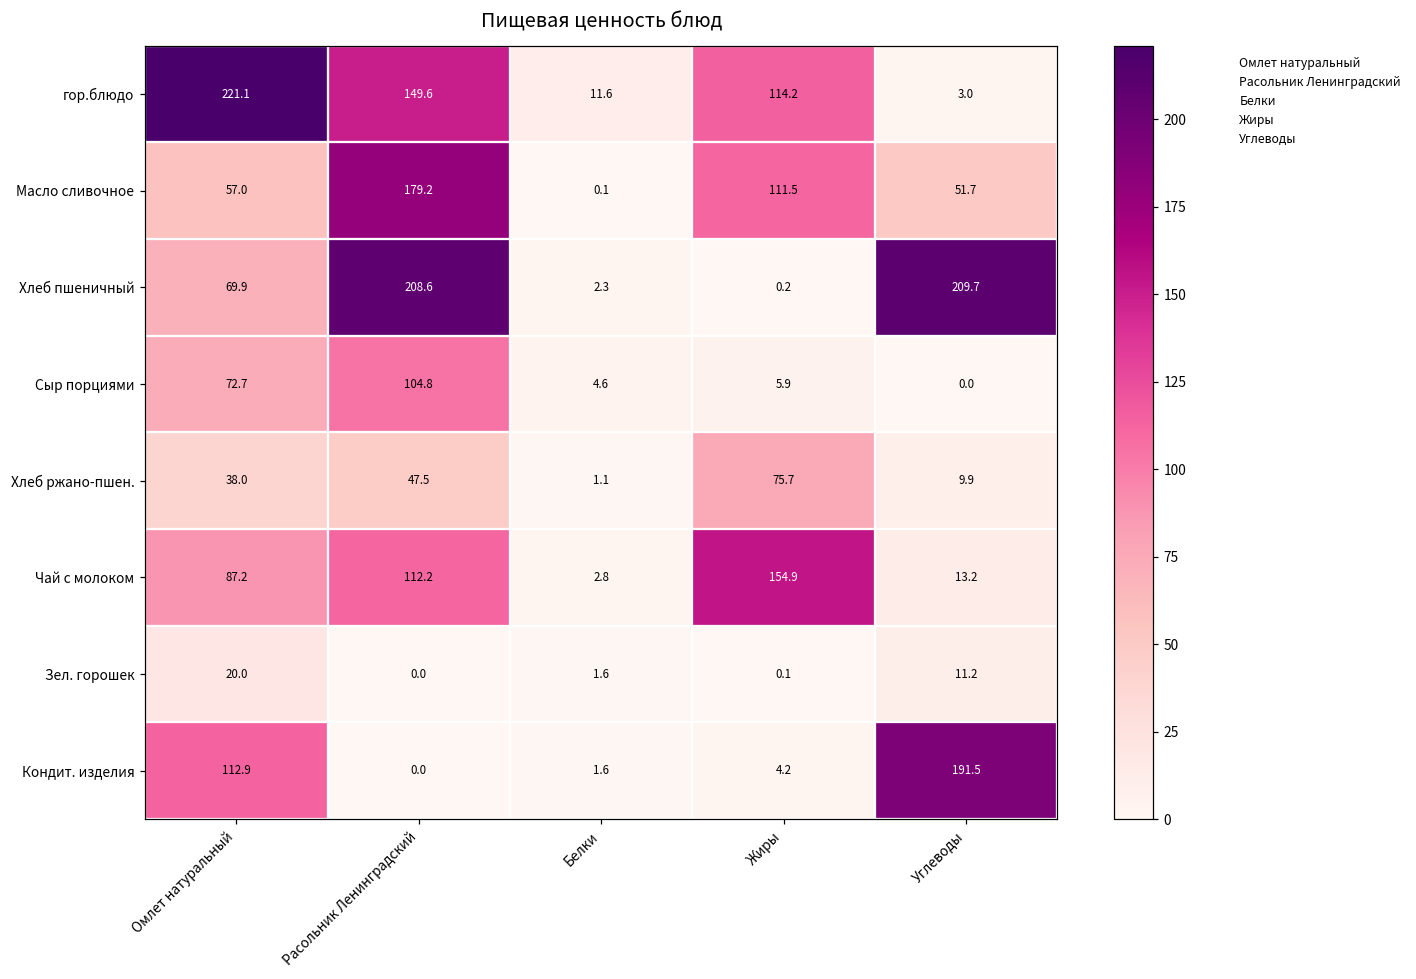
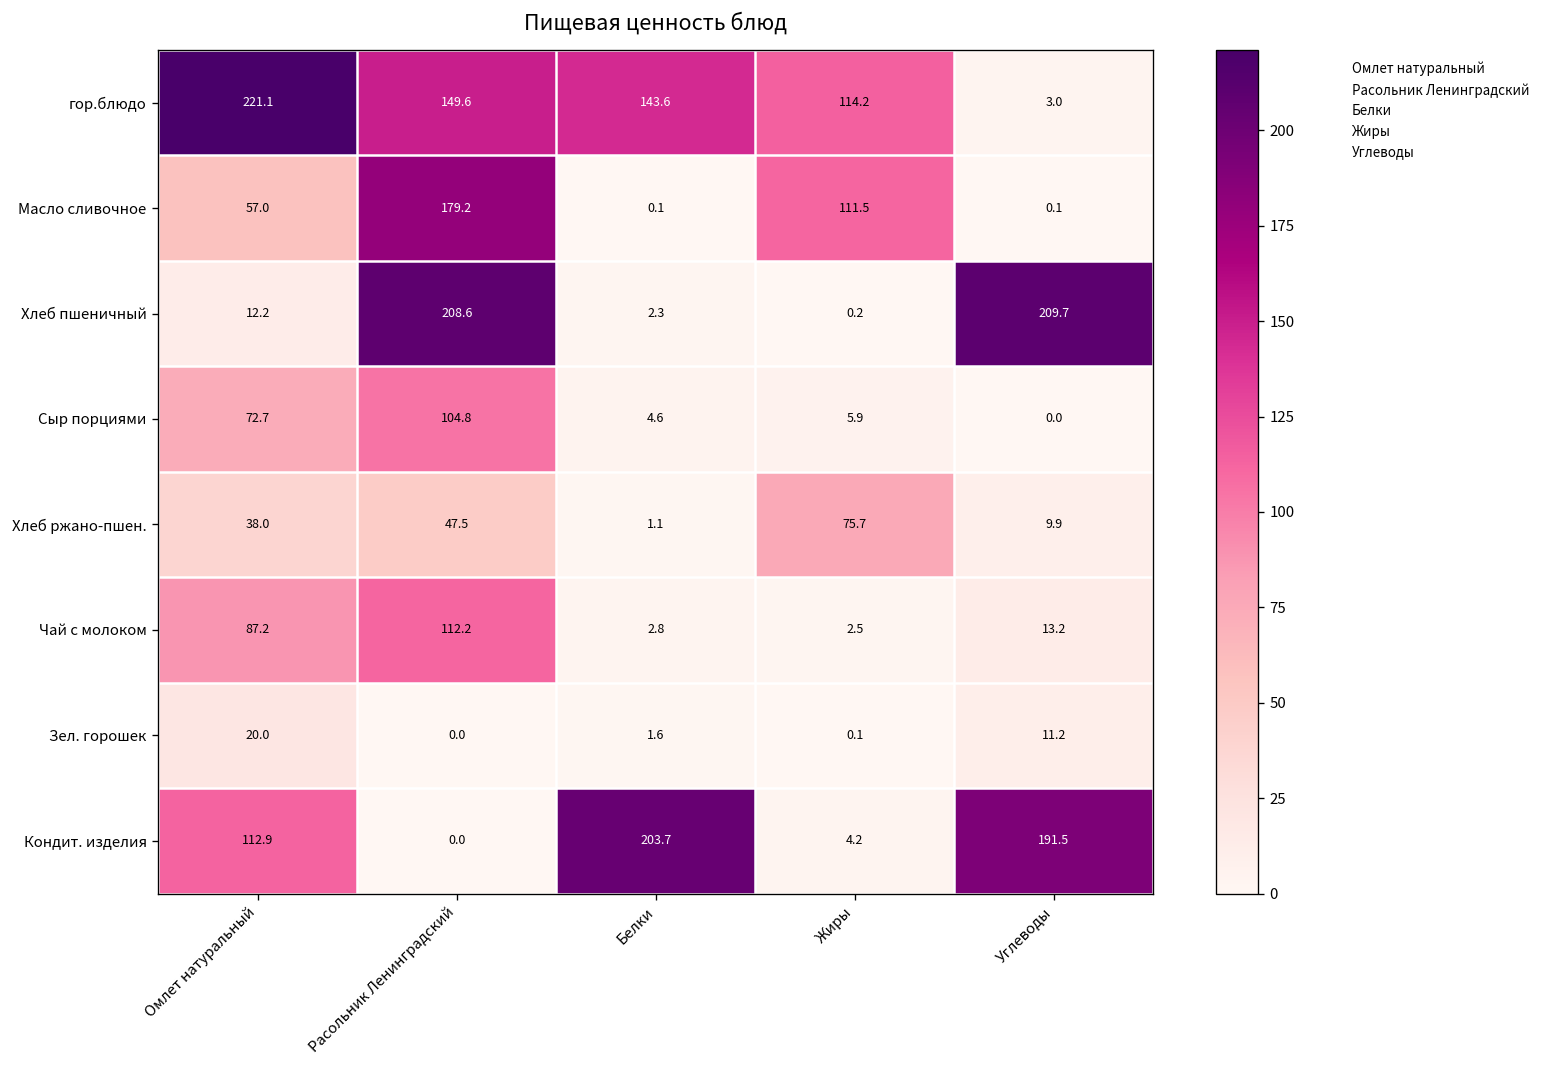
гор.блюдо, Белки: 11.6 -> 143.6
Масло сливочное, Углеводы: 51.7 -> 0.1
Хлеб пшеничный, Омлет натуральный: 69.9 -> 12.2
Чай с молоком, Жиры: 154.9 -> 2.5
Кондит. изделия, Белки: 1.6 -> 203.7
